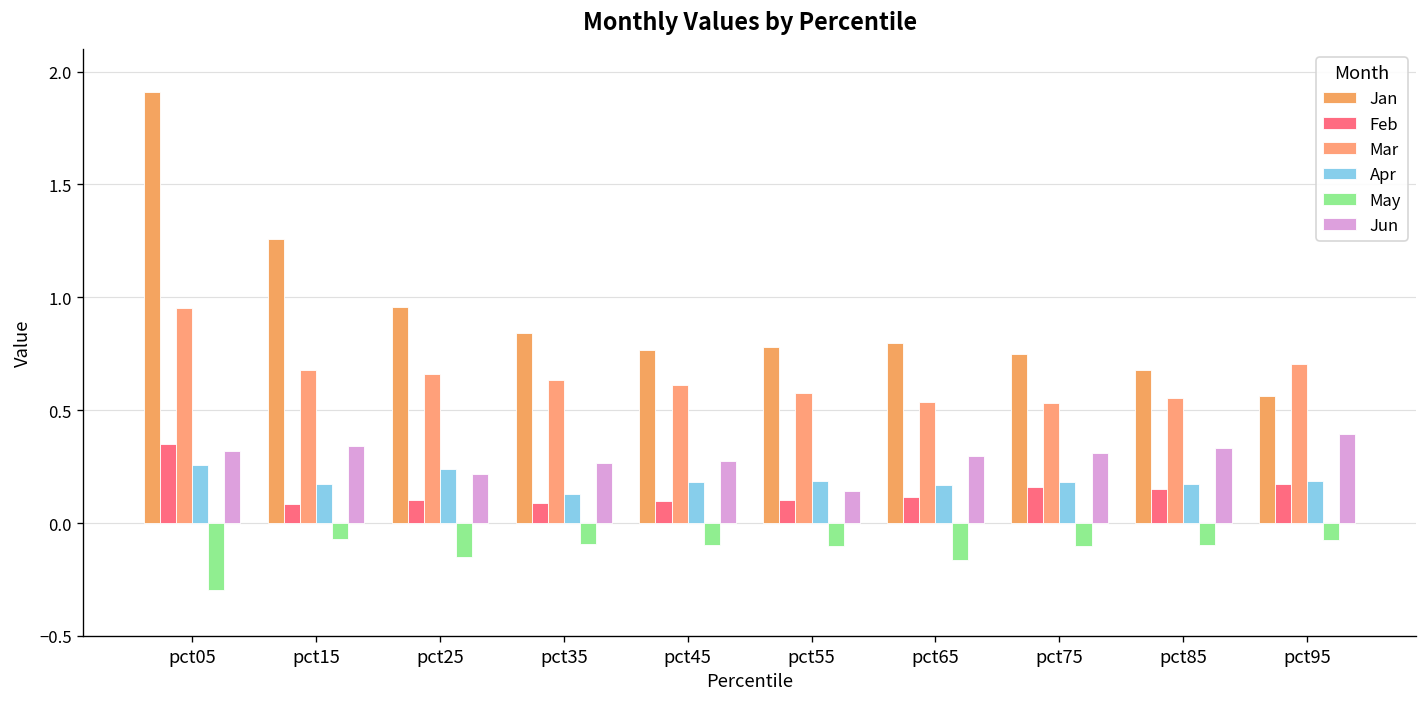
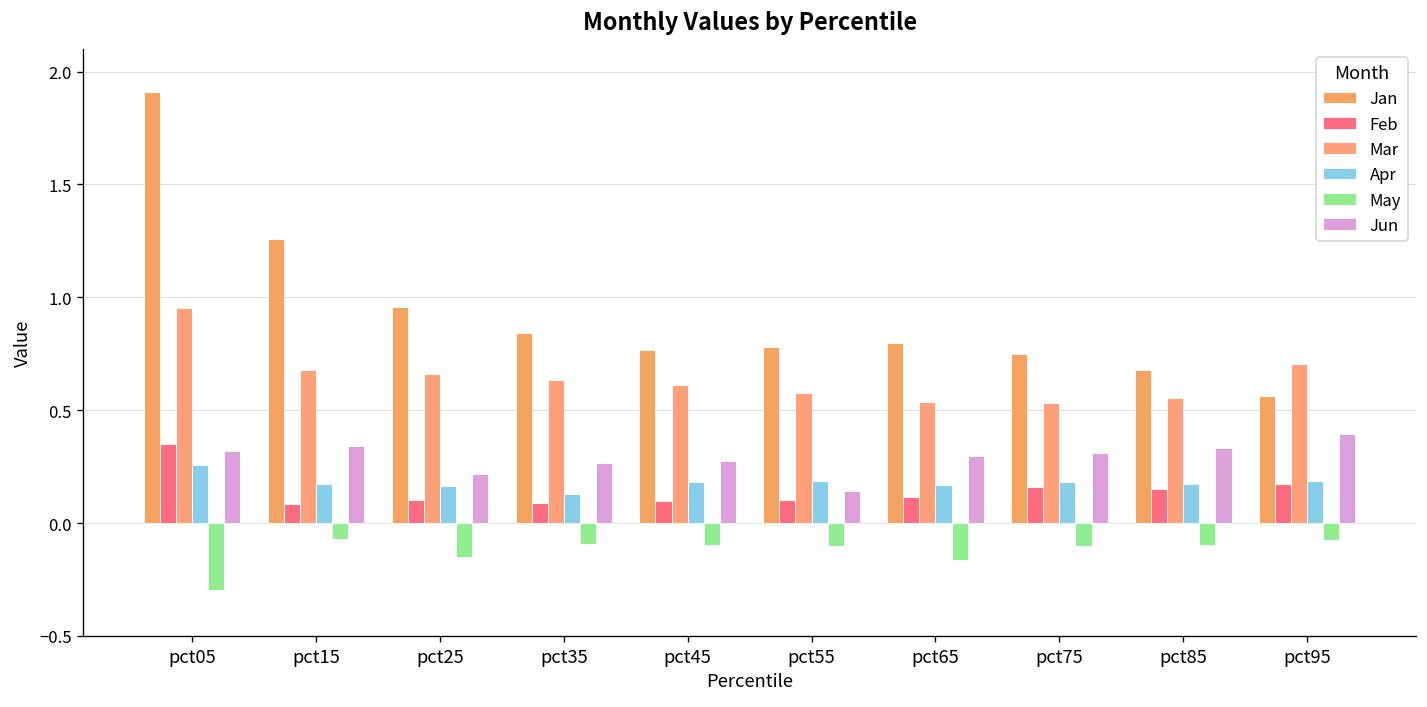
Apr, pct25: 0.24 -> 0.16
